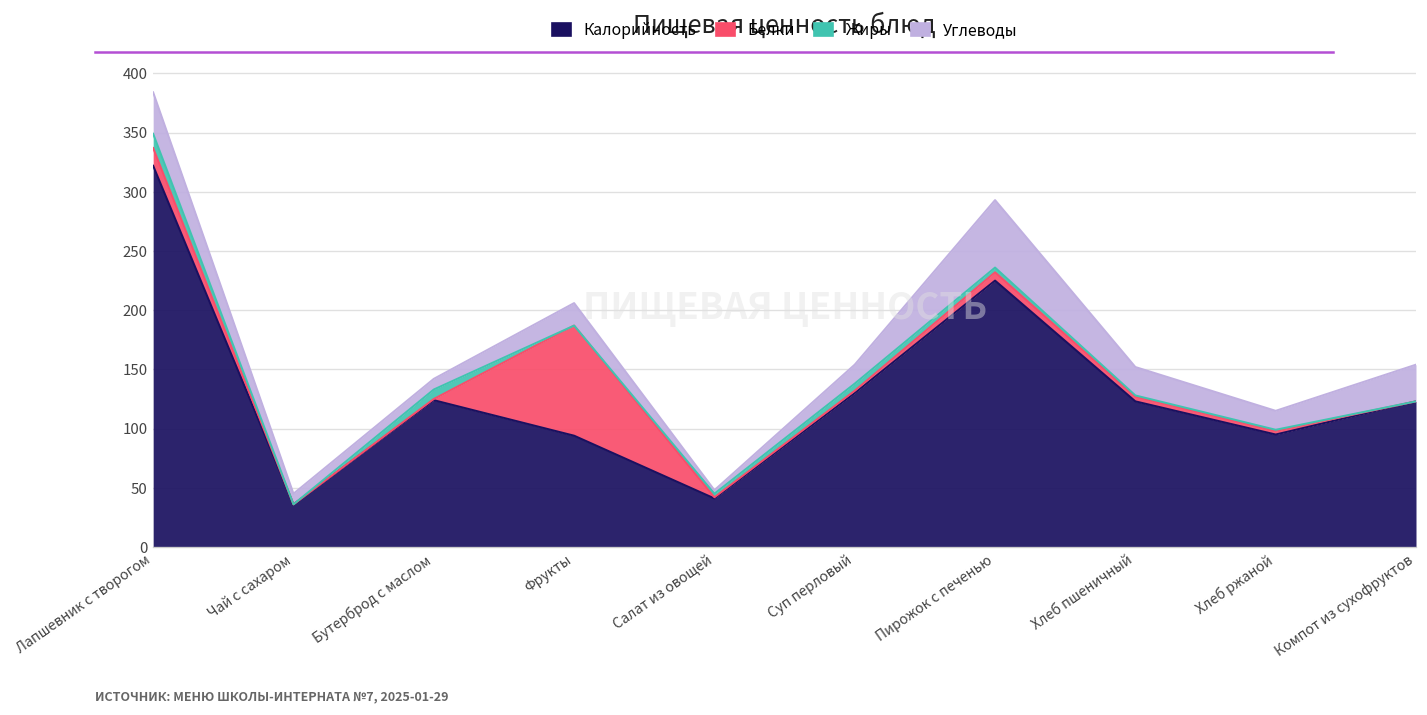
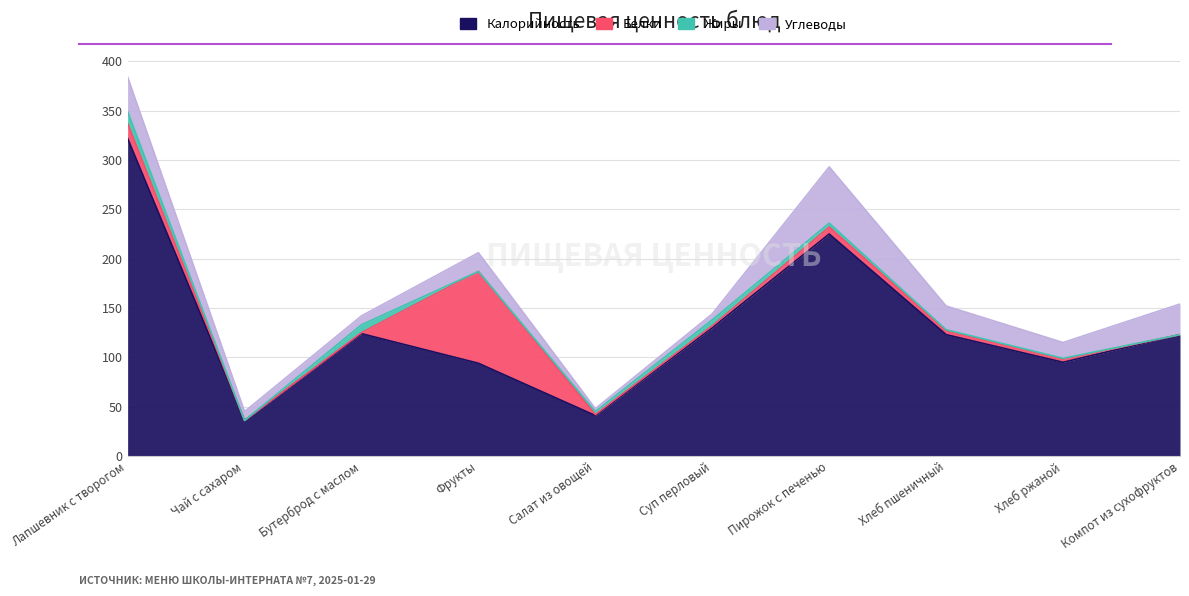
Углеводы, Суп перловый: 20 -> 10
